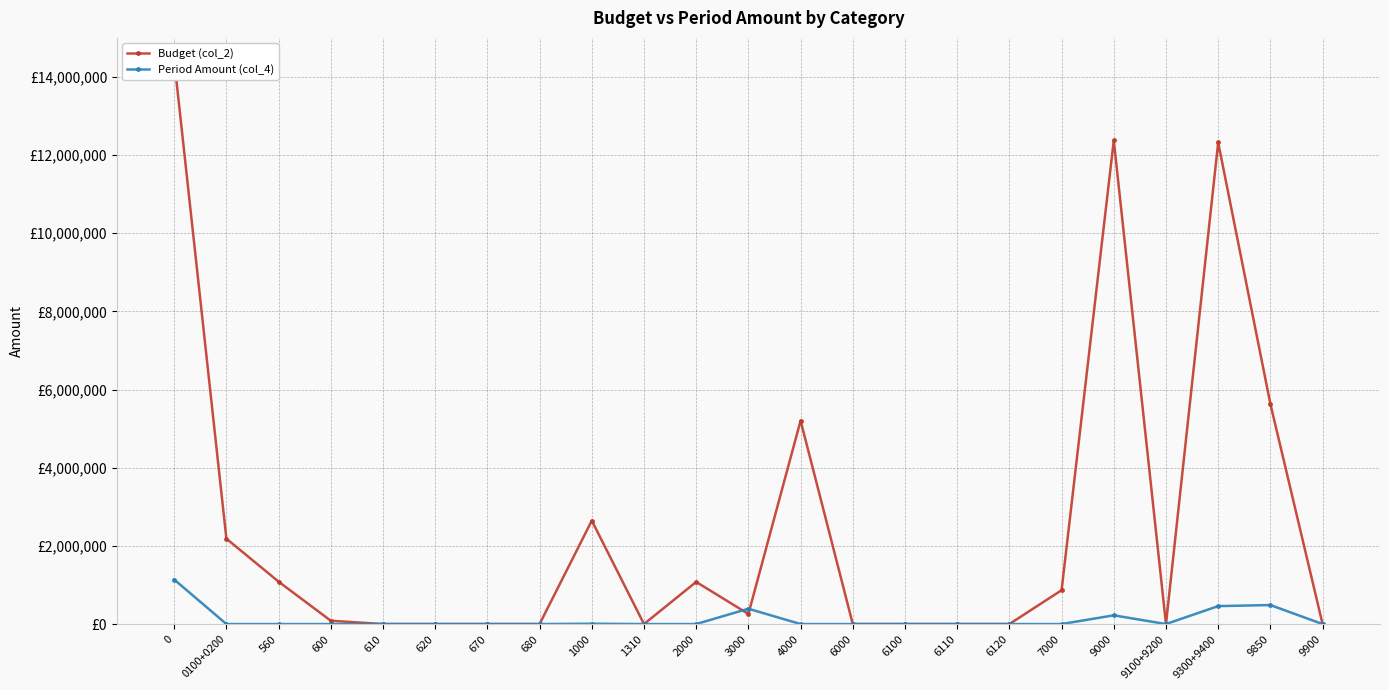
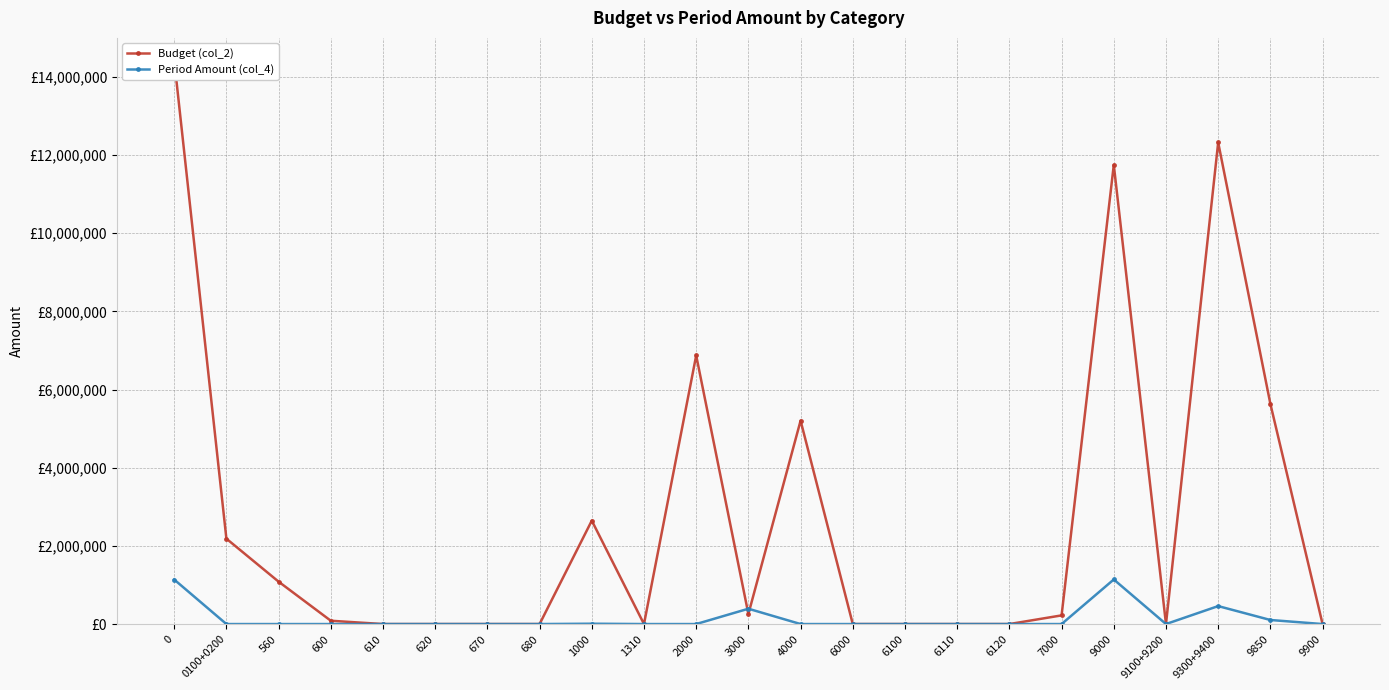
Budget (col_2), 2000: £1,100,000 -> £6,900,000
Budget (col_2), 7000: £900,000 -> £200,000
Budget (col_2), 9000: £12,400,000 -> £11,800,000
Period Amount (col_4), 9000: £200,000 -> £1,100,000
Period Amount (col_4), 9850: £500,000 -> £100,000
